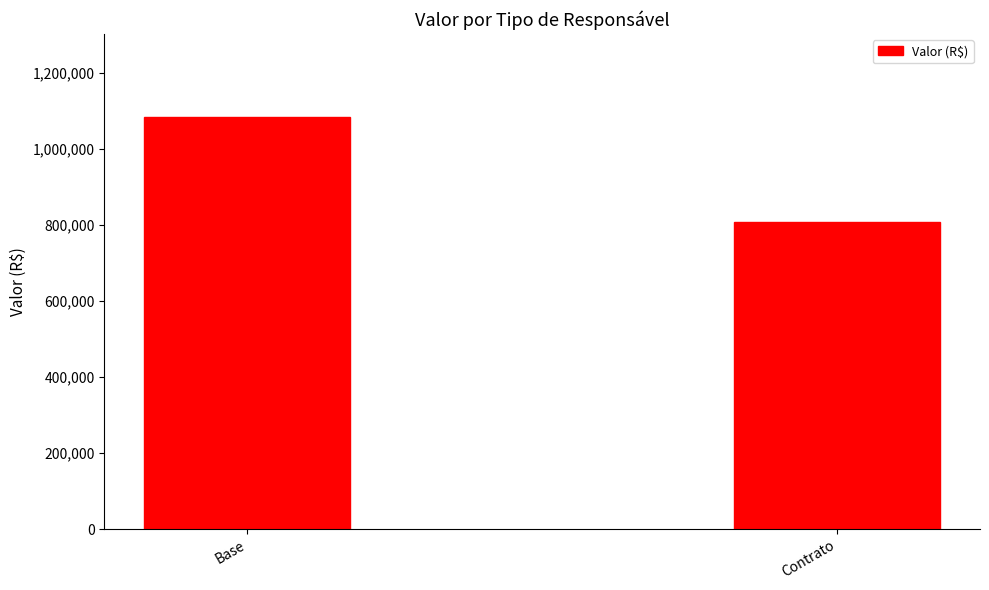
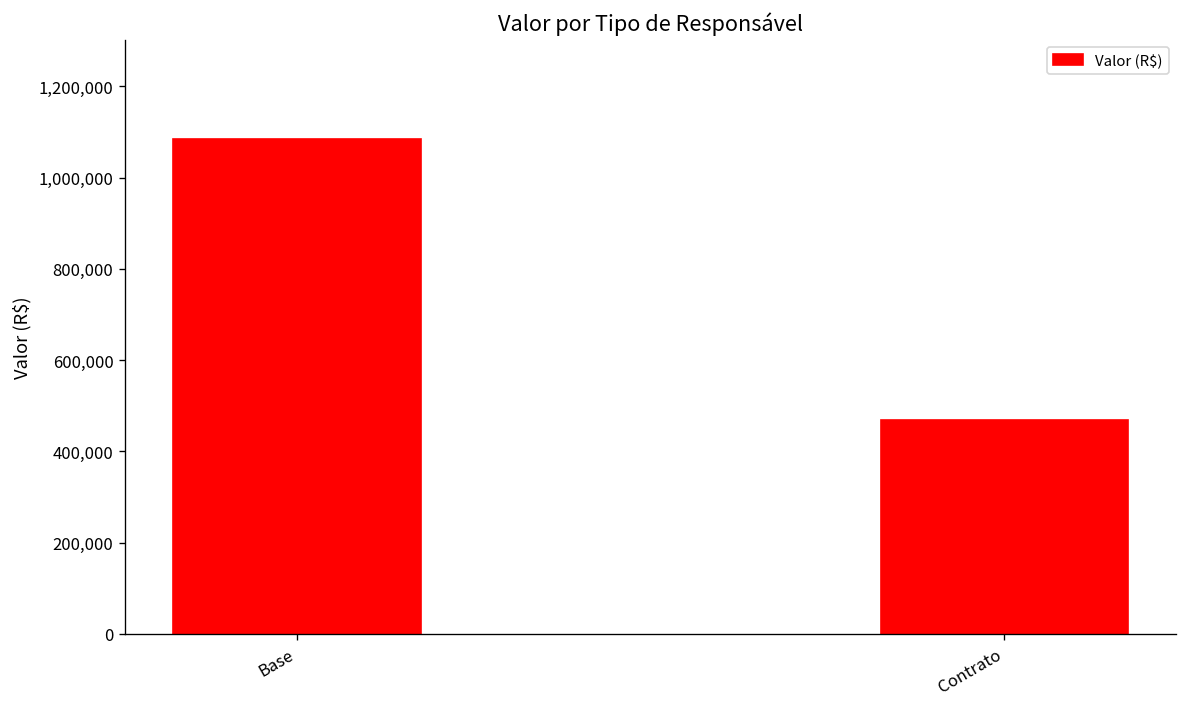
Contrato: 810,000 -> 470,000
